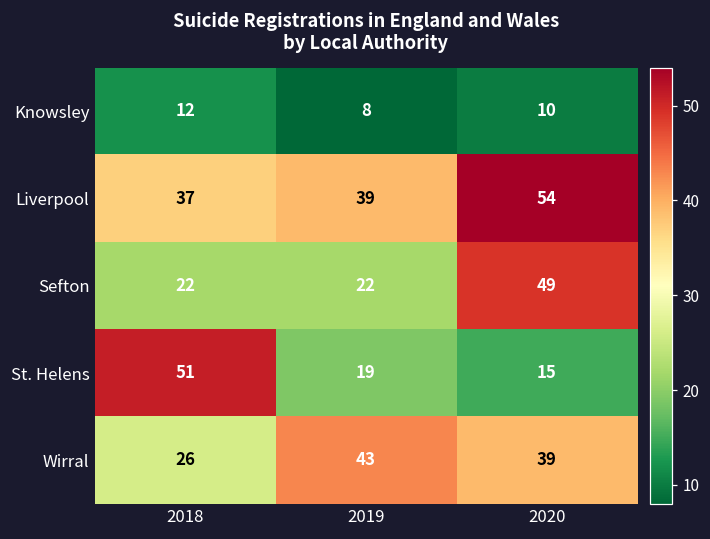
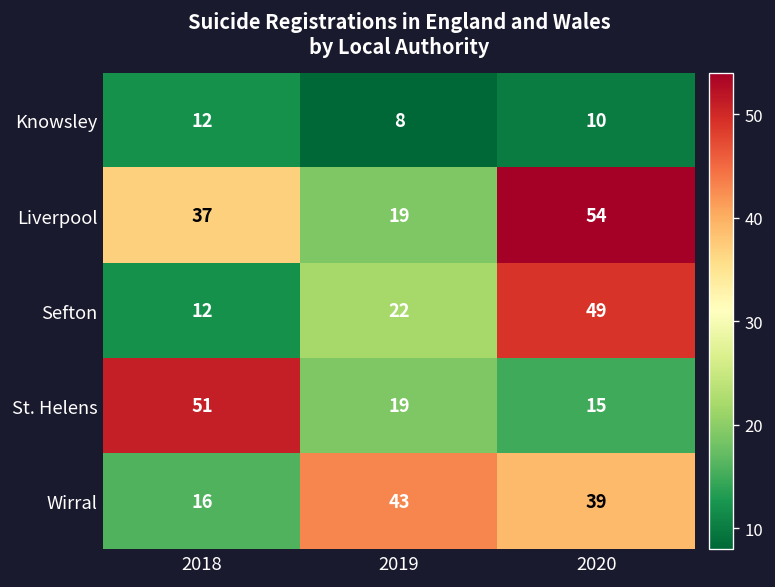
Liverpool, 2019: 39 -> 19
Sefton, 2018: 22 -> 12
Wirral, 2018: 26 -> 16
